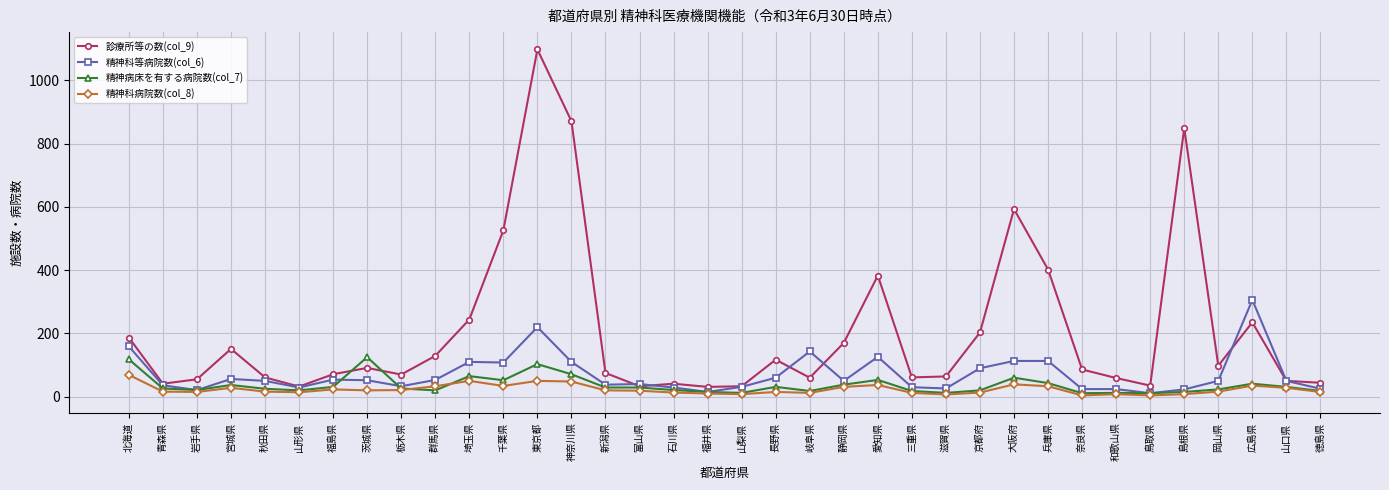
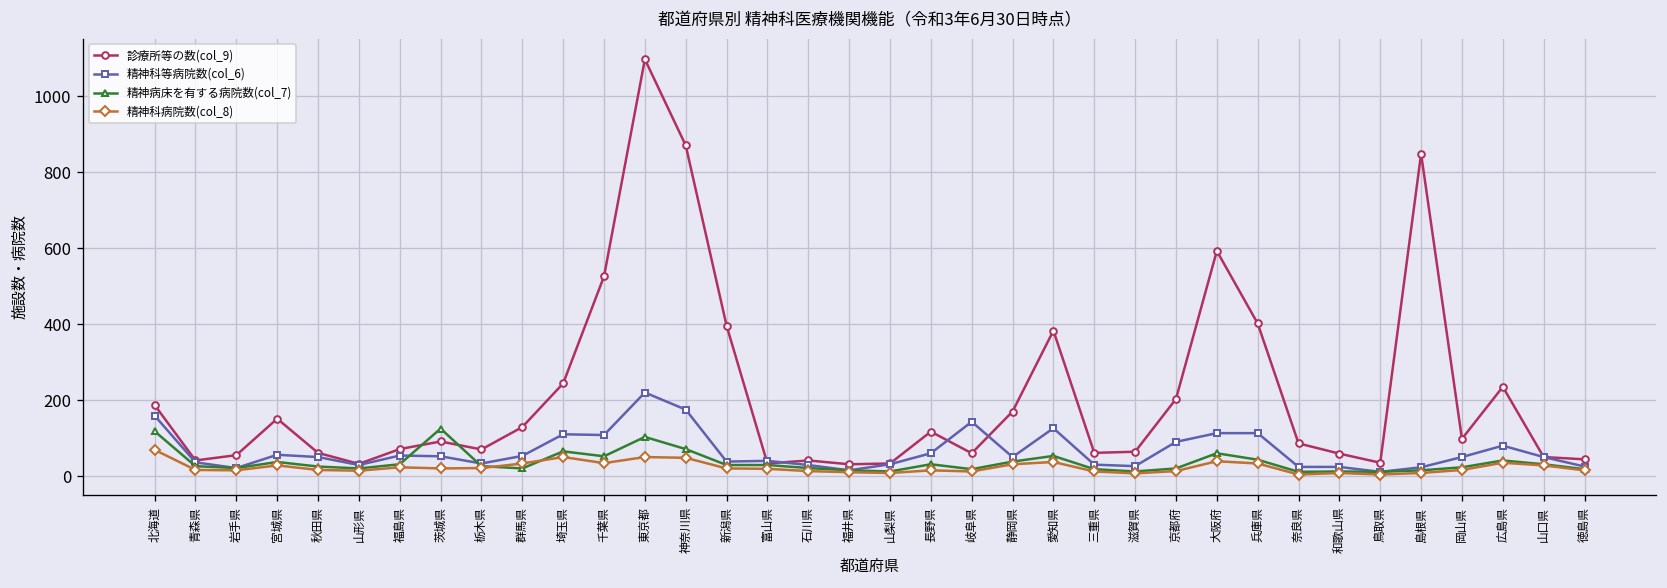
精神科等病院数(col_6), 神奈川県: 110 -> 180
診療所等の数(col_9), 新潟県: 80 -> 400
精神科等病院数(col_6), 広島県: 310 -> 80
